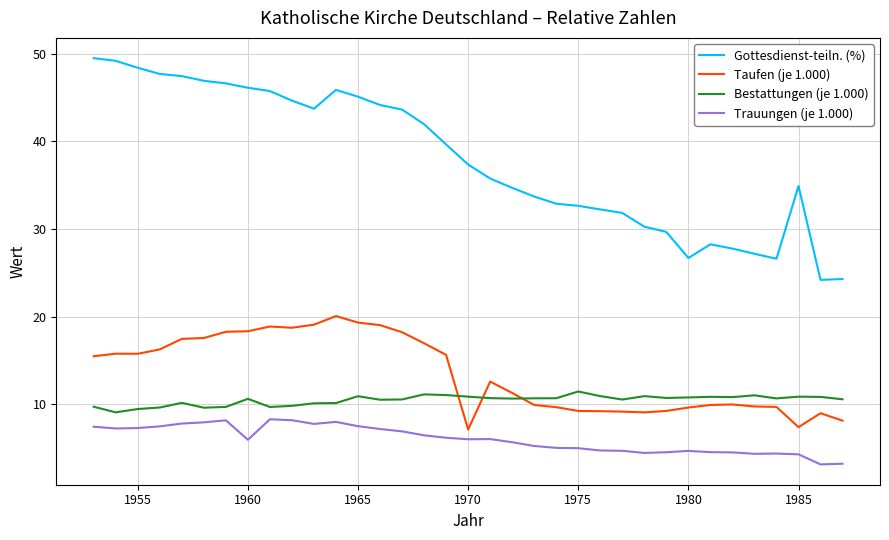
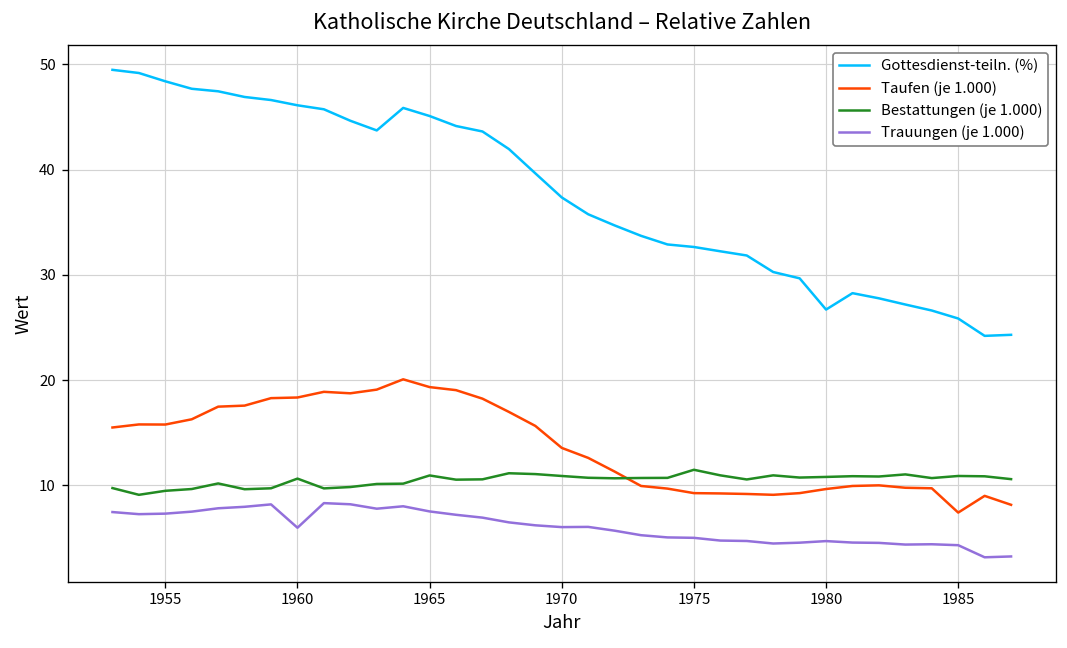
Taufen (je 1.000), 1970: 7 -> 14
Gottesdienst-teiln. (%), 1985: 35 -> 26
